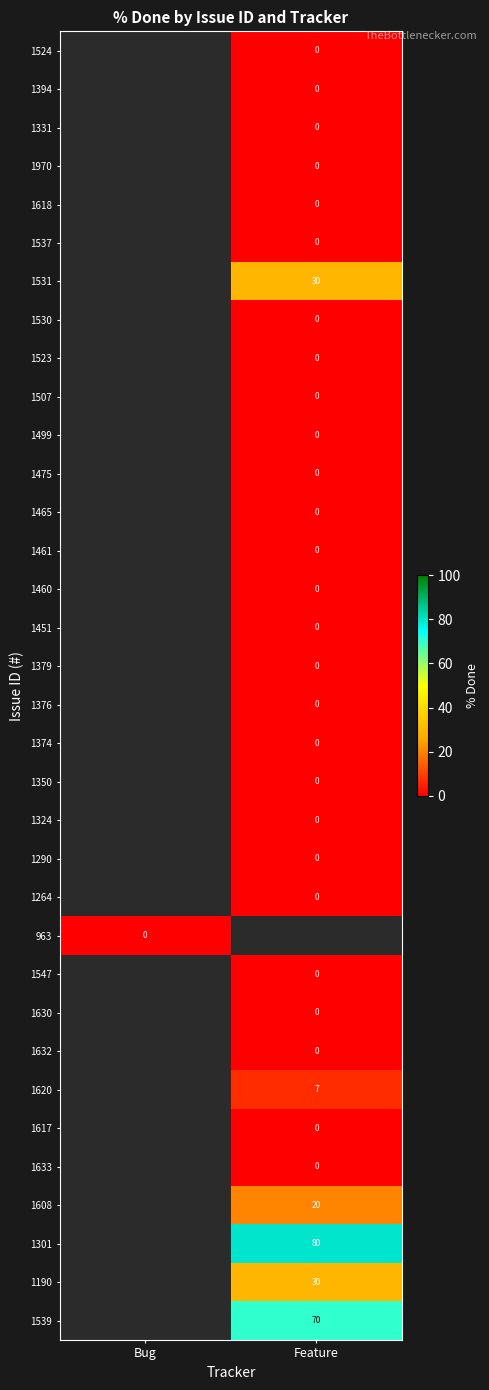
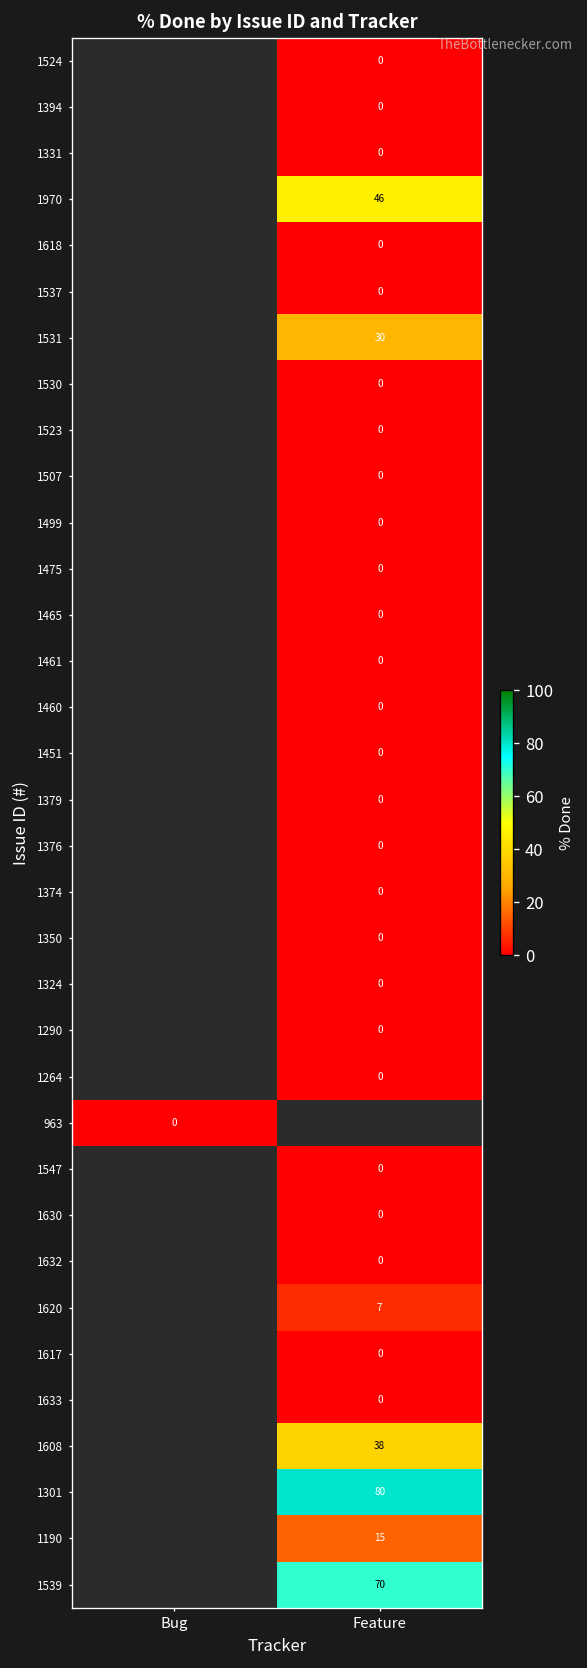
1970, Feature: 0 -> 46
1608, Feature: 20 -> 38
1190, Feature: 30 -> 15
